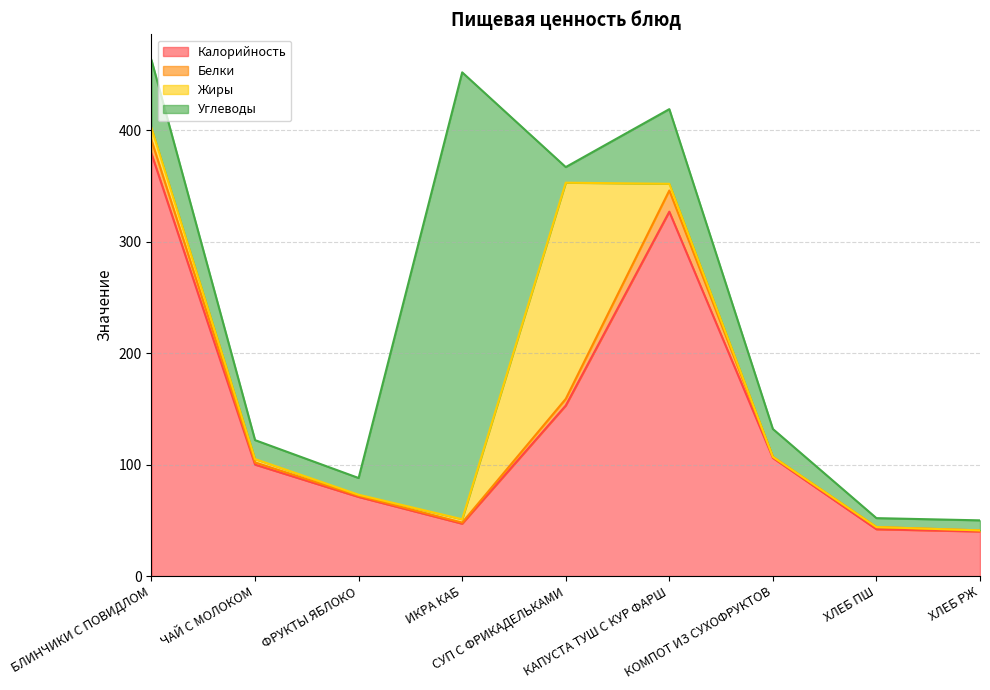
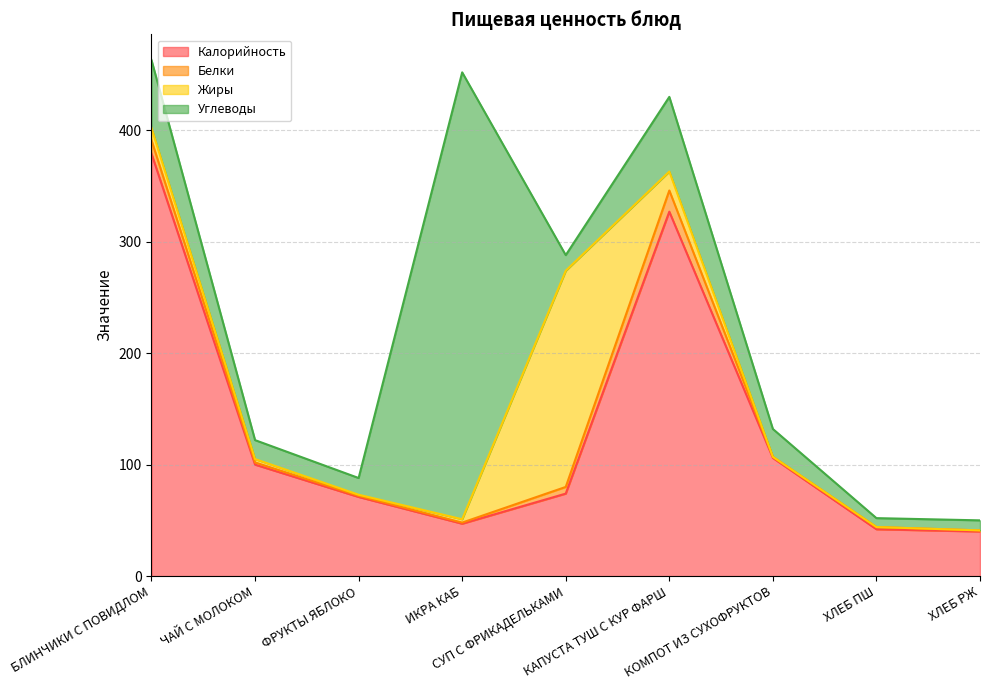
Калорийность, СУП С ФРИКАДЕЛЬКАМИ: 153 -> 74
Жиры, КАПУСТА ТУШ С КУР ФАРШ: 6 -> 17
